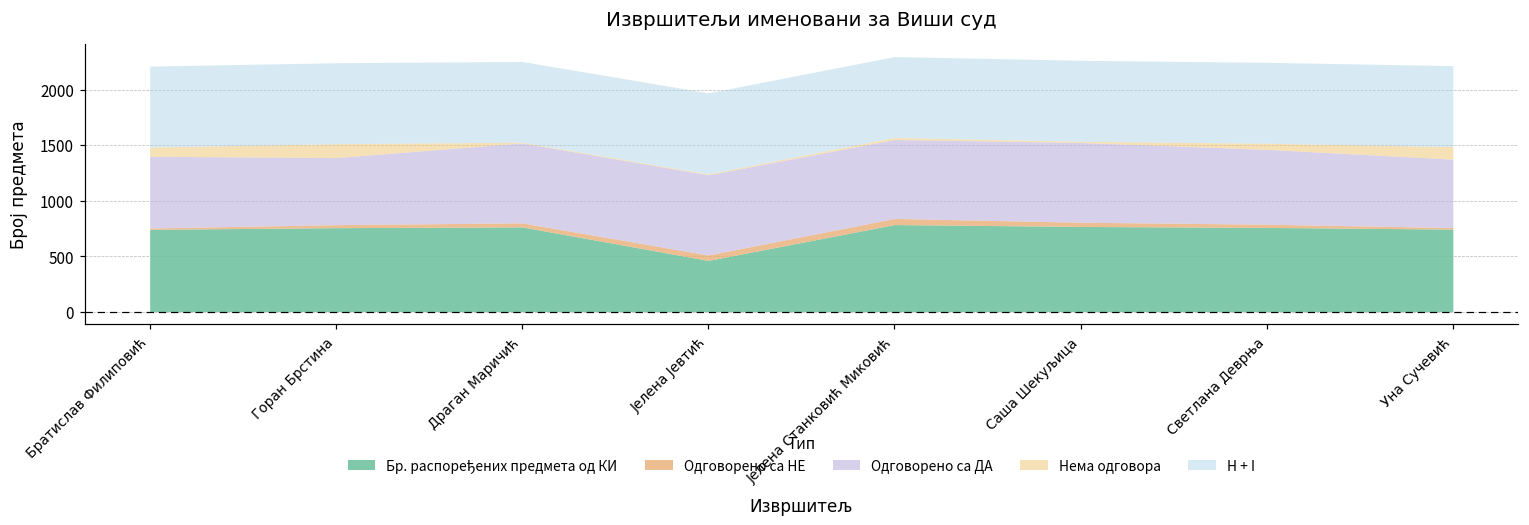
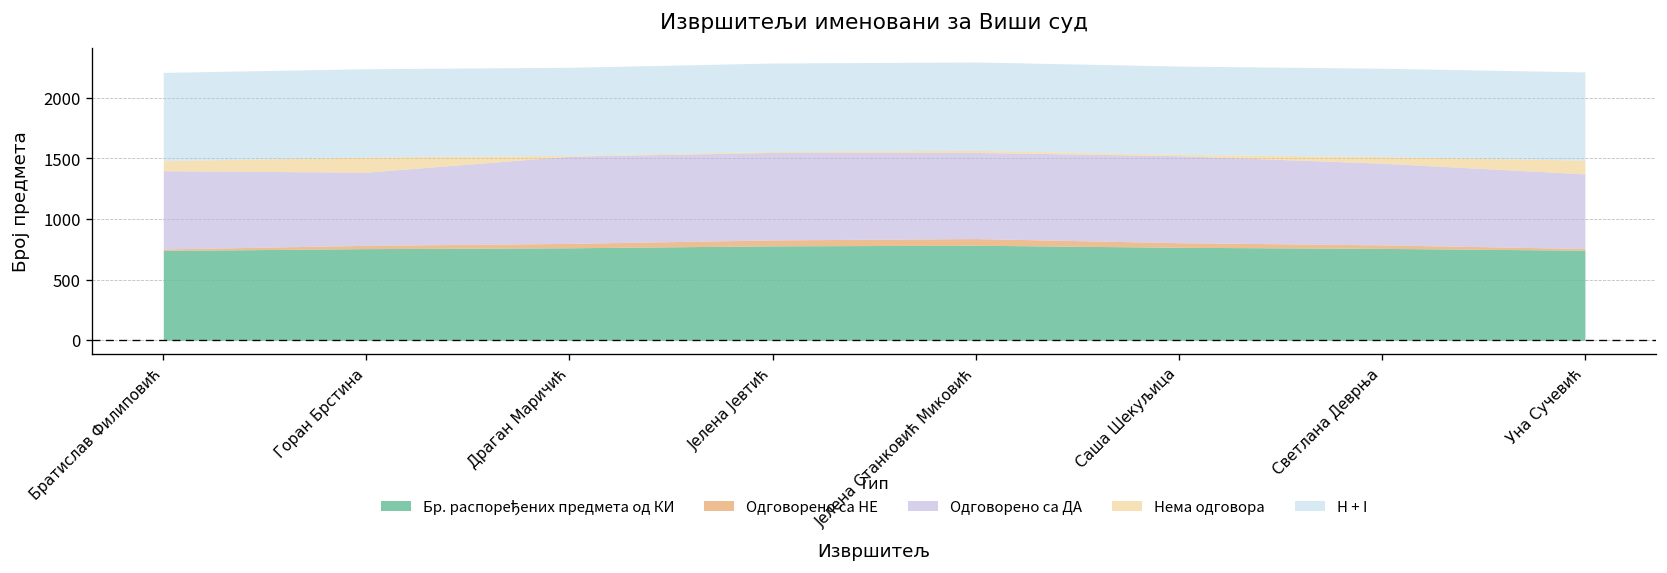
Бр. распоређених предмета од КИ, Јелена Јевтић: 460 -> 780
